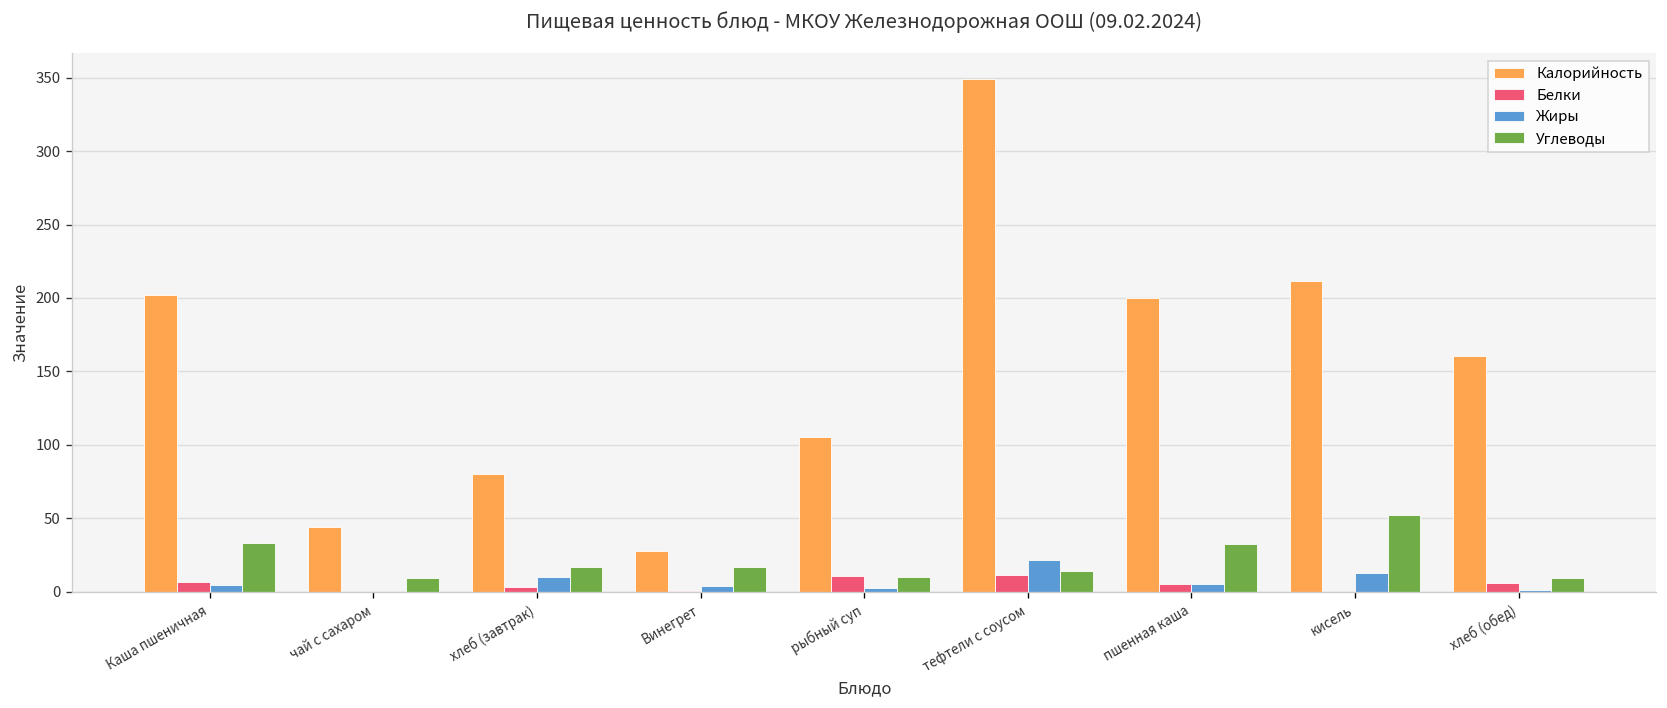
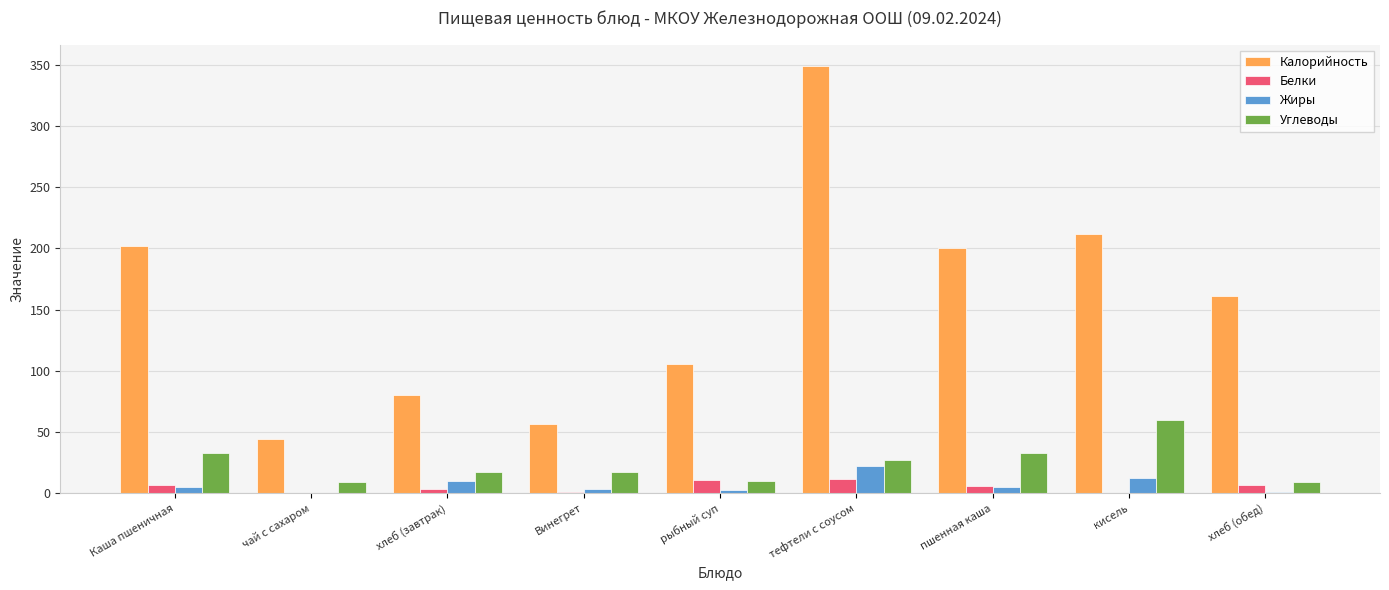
Калорийность, Винегрет: 28 -> 57
Углеводы, тефтели с соусом: 14 -> 27
Углеводы, кисель: 52 -> 60
